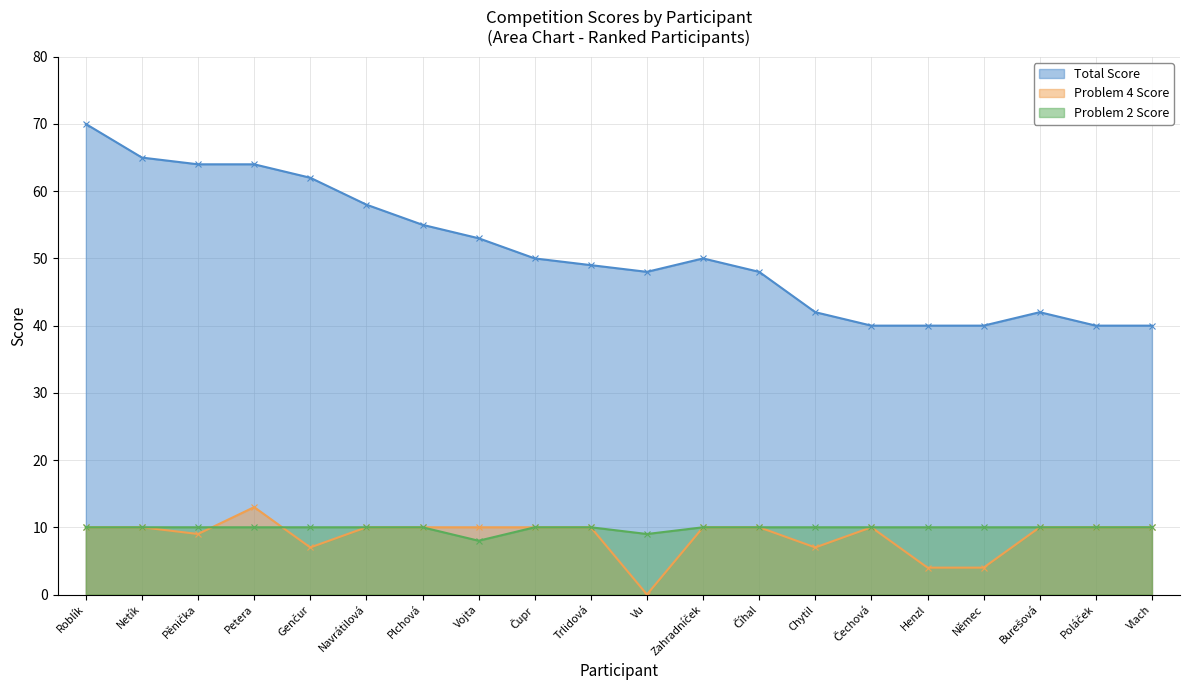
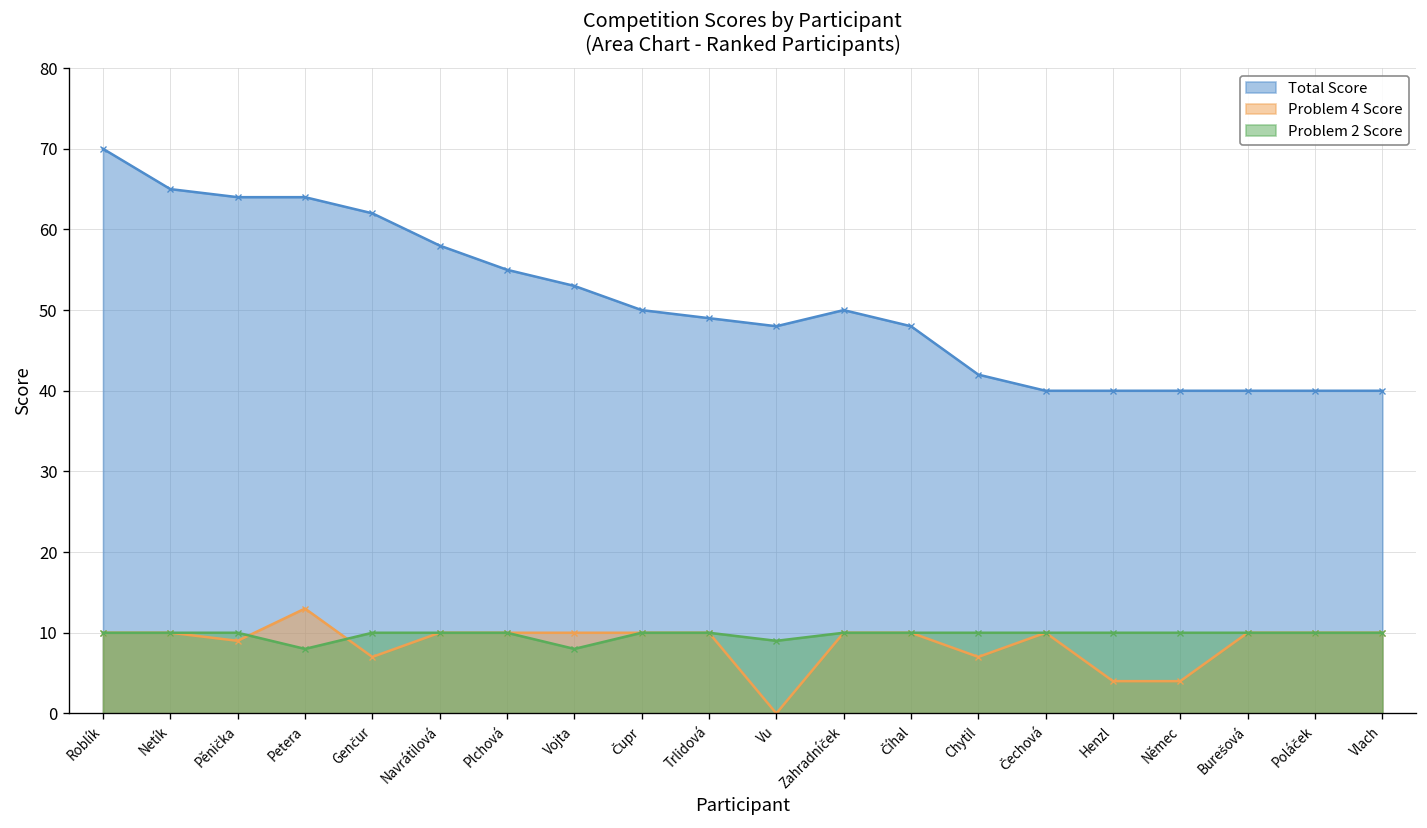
Problem 2 Score, Petera: 10 -> 8
Total Score, Burešová: 42 -> 40
